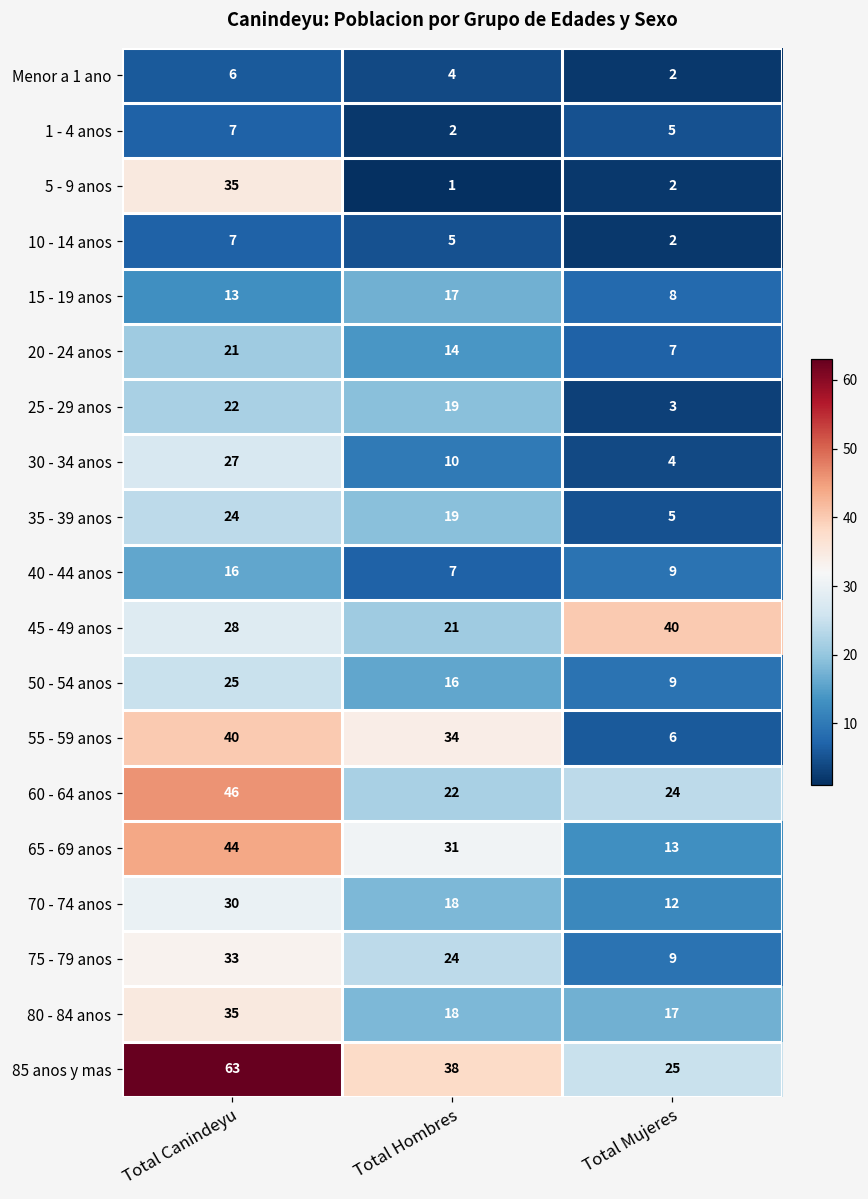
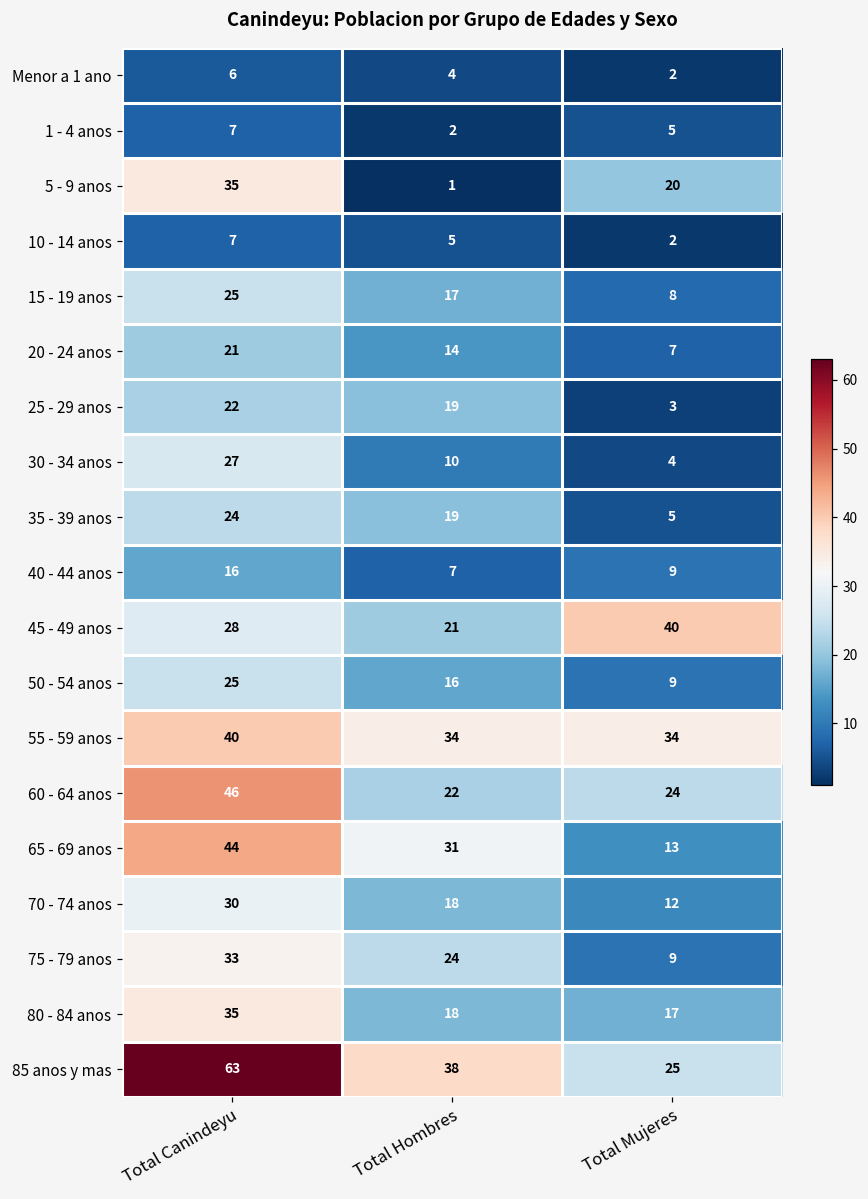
5 - 9 anos, Total Mujeres: 2 -> 20
15 - 19 anos, Total Canindeyu: 13 -> 25
55 - 59 anos, Total Mujeres: 6 -> 34
